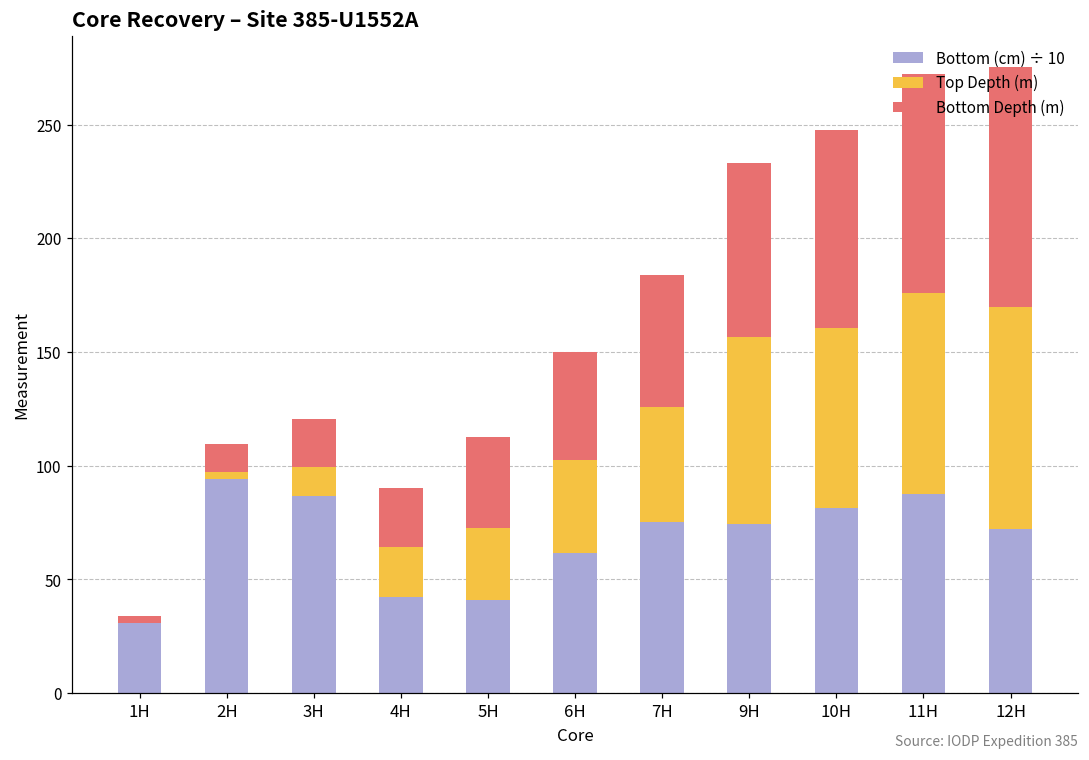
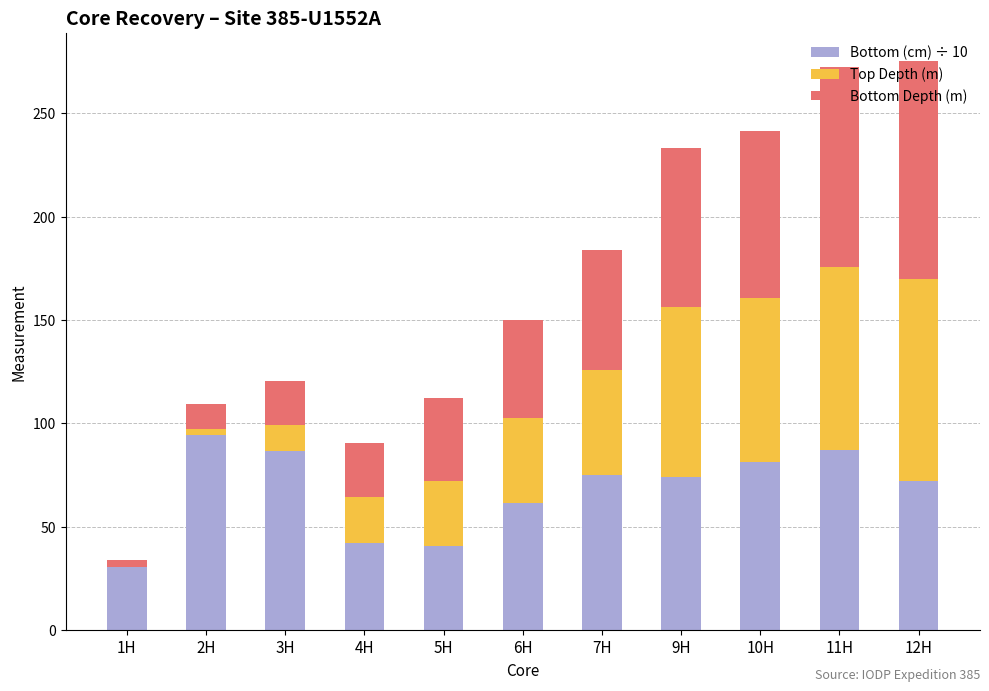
Bottom Depth (m), 10H: 87 -> 81
